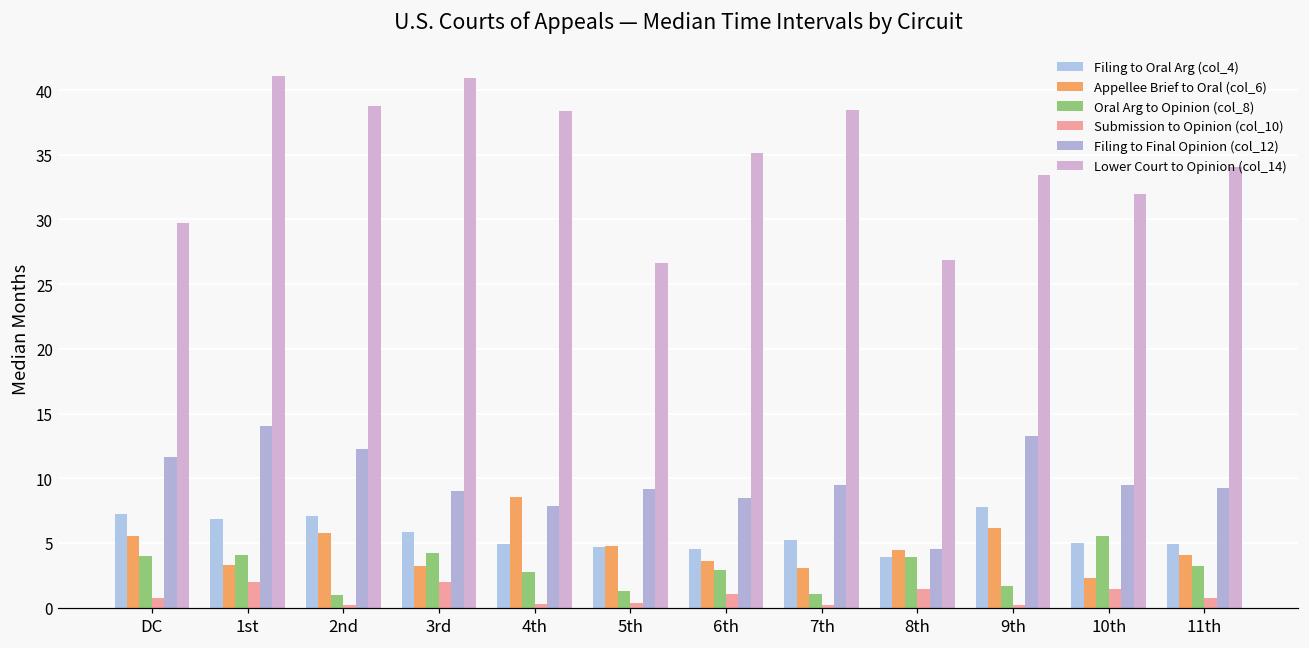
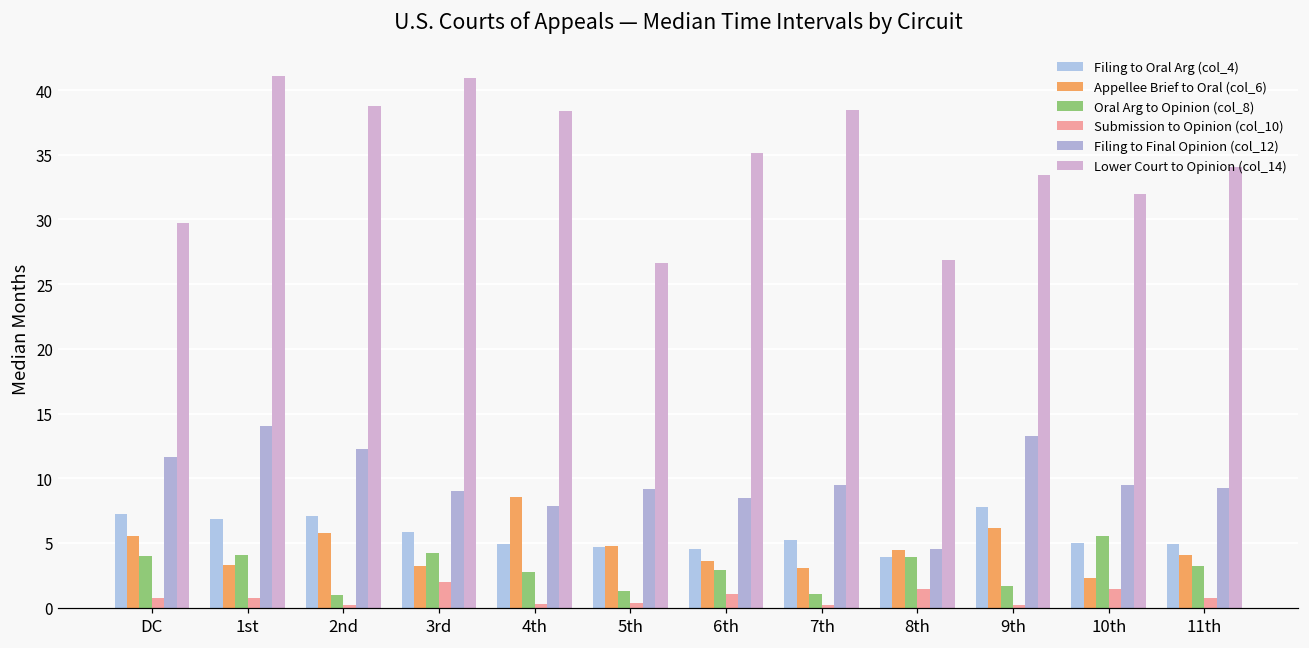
Submission to Opinion (col_10), 1st: 2.0 -> 0.8
